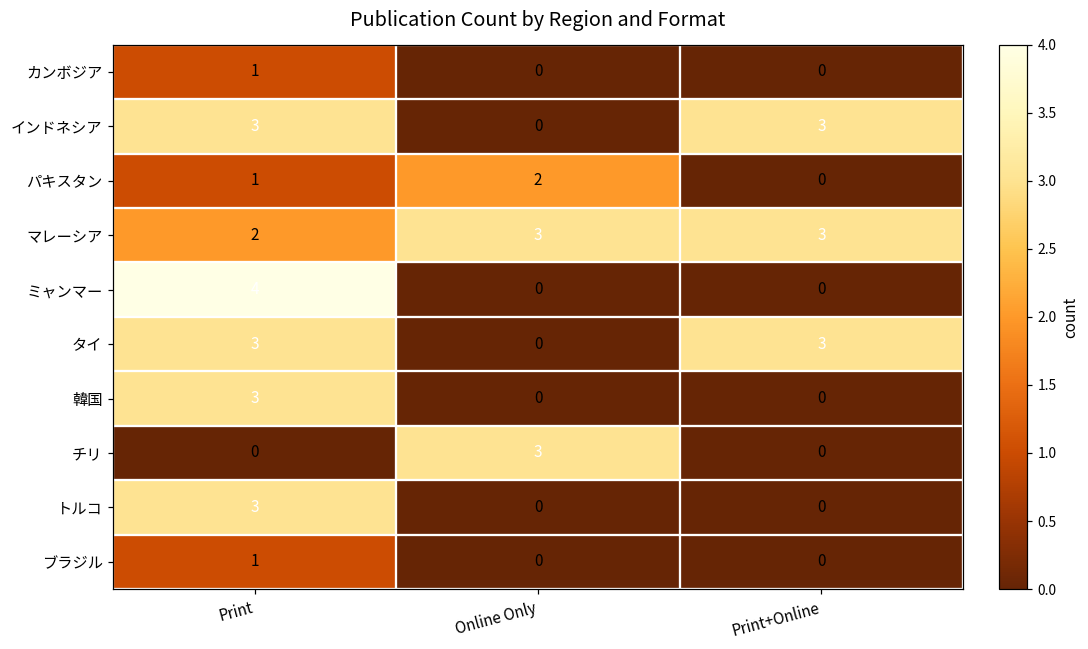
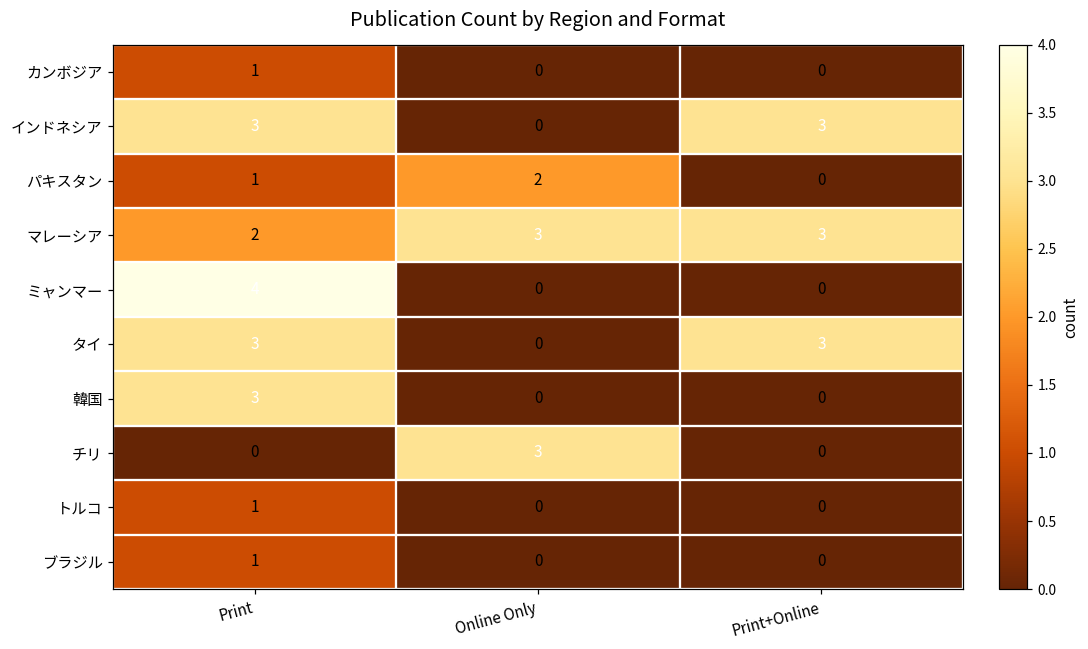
トルコ, Print: 3 -> 1
